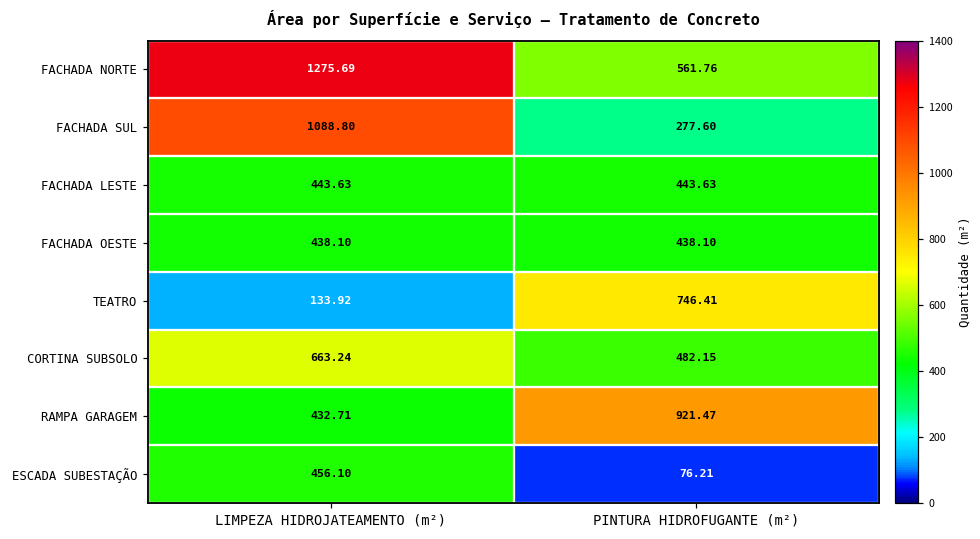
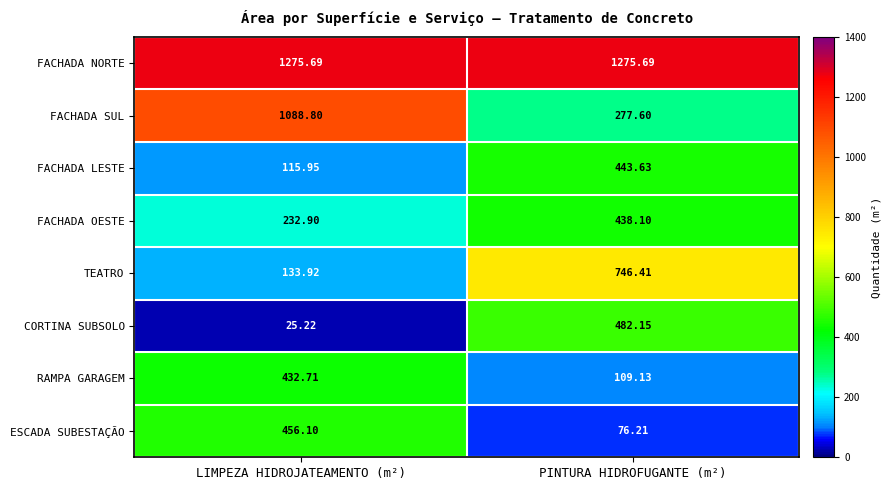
FACHADA NORTE, PINTURA HIDROFUGANTE (m²): 561.76 -> 1275.69
FACHADA LESTE, LIMPEZA HIDROJATEAMENTO (m²): 443.63 -> 115.95
FACHADA OESTE, LIMPEZA HIDROJATEAMENTO (m²): 438.10 -> 232.90
CORTINA SUBSOLO, LIMPEZA HIDROJATEAMENTO (m²): 663.24 -> 25.22
RAMPA GARAGEM, PINTURA HIDROFUGANTE (m²): 921.47 -> 109.13
